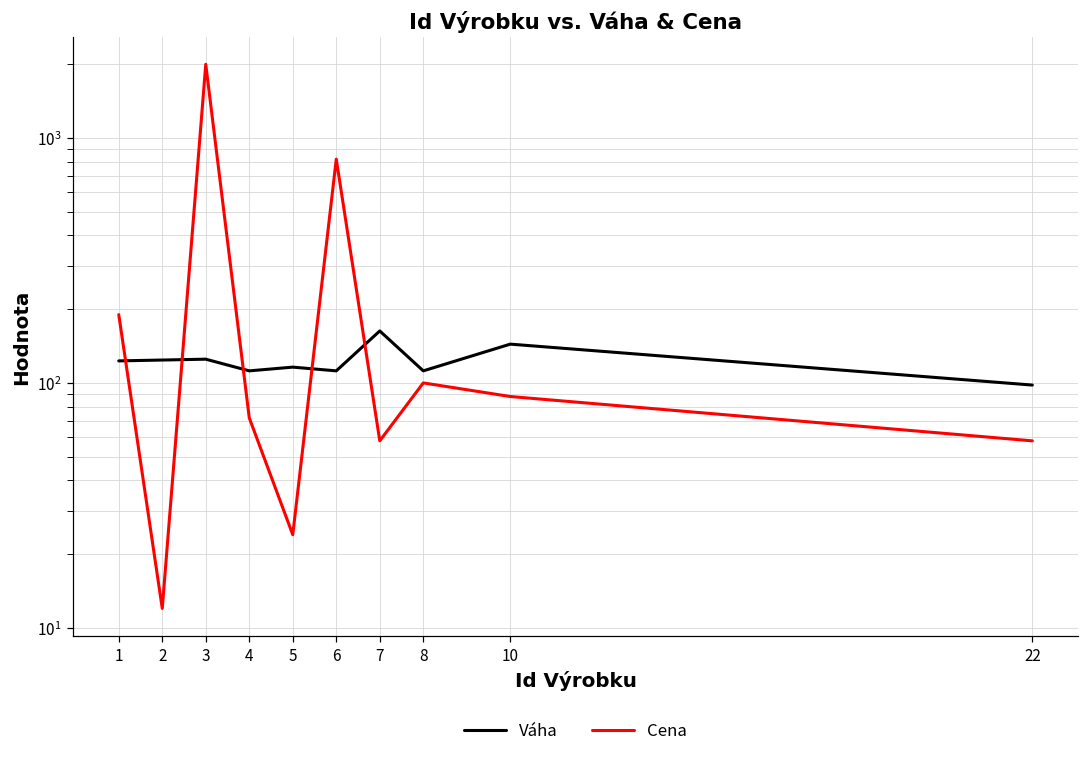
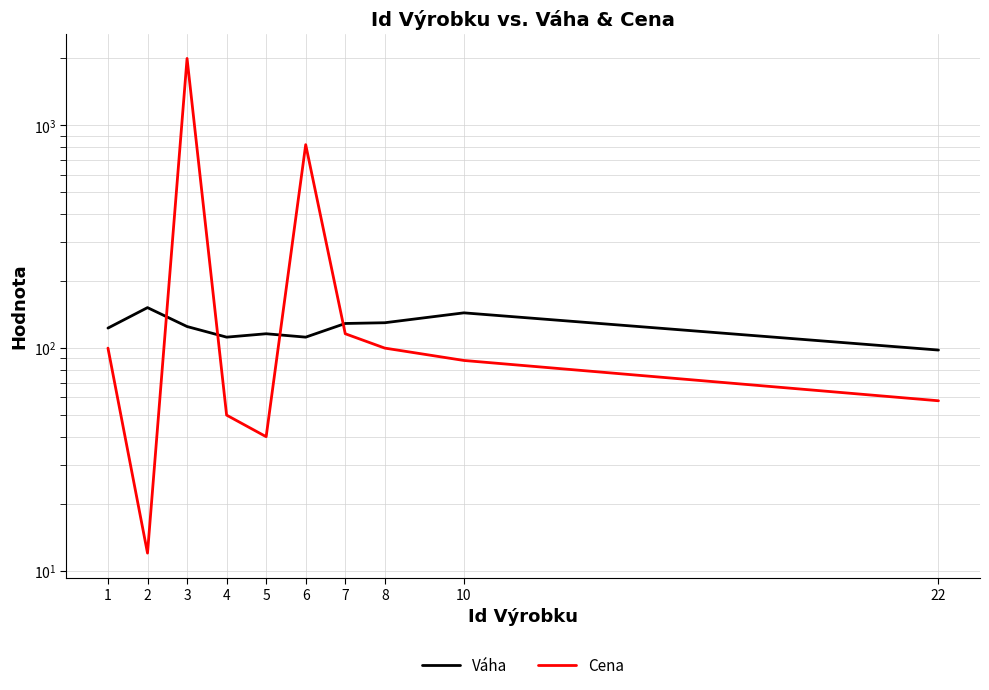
Cena, 1: 190 -> 100
Váha, 2: 120 -> 150
Cena, 4: 72 -> 50
Cena, 5: 24 -> 40
Váha, 7: 160 -> 130
Cena, 7: 58 -> 120
Váha, 8: 110 -> 130
